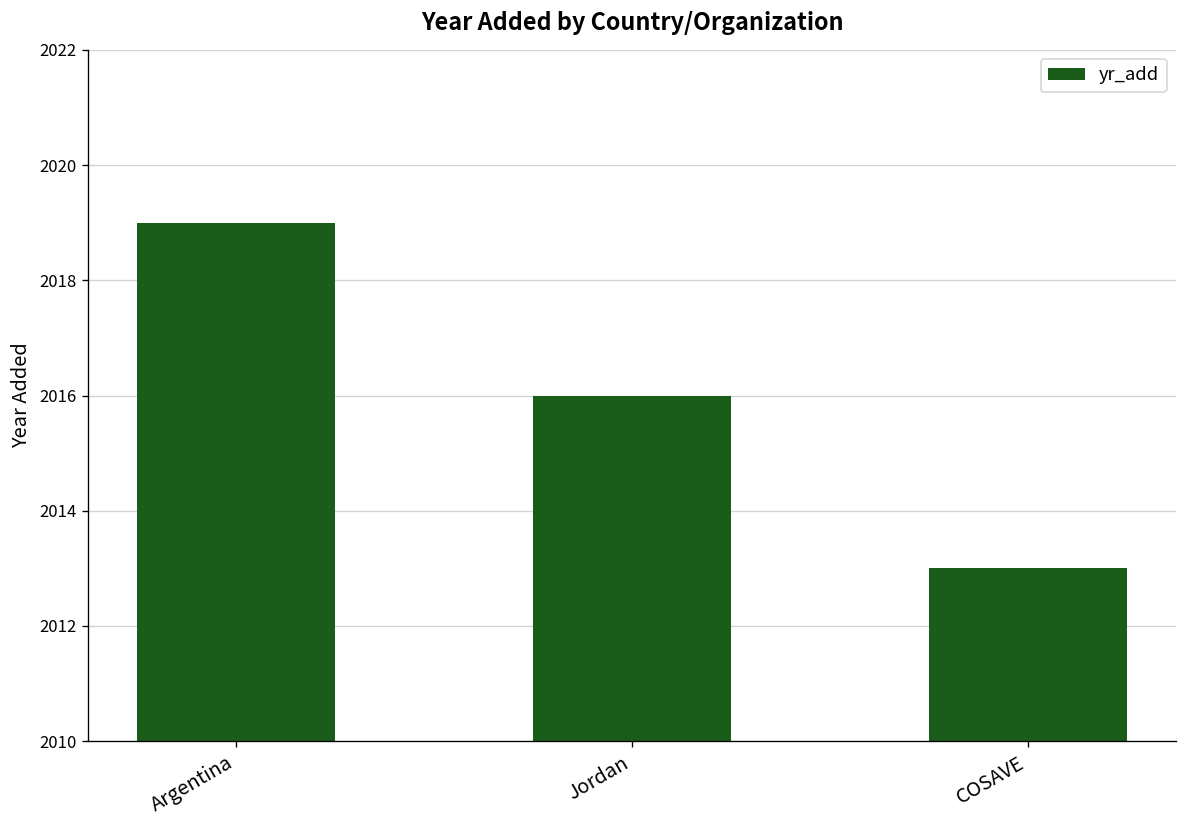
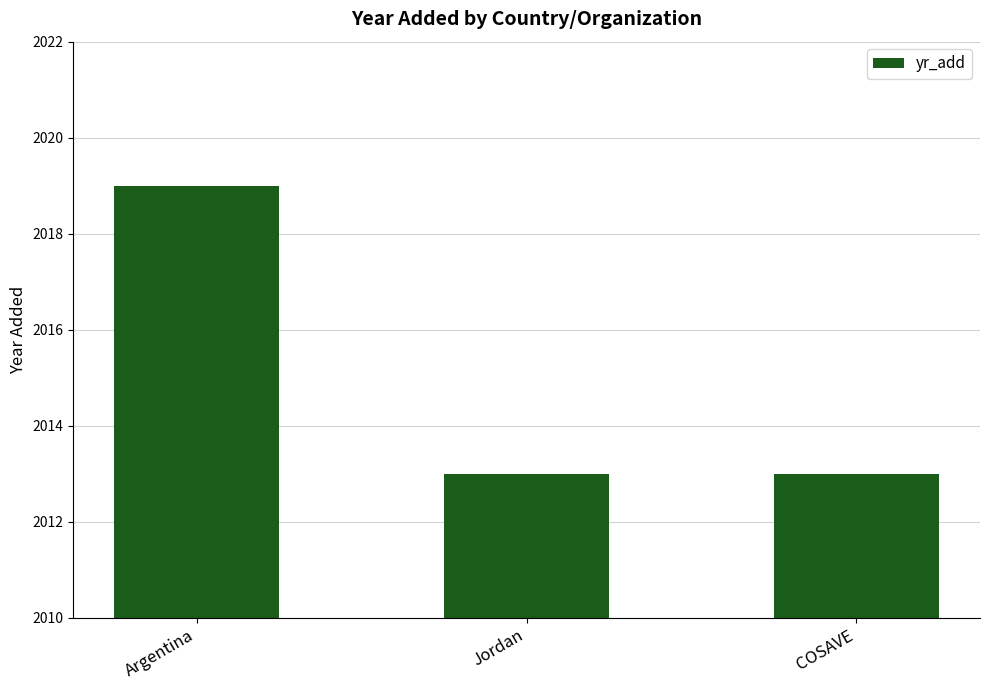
Jordan: 2016 -> 2013
